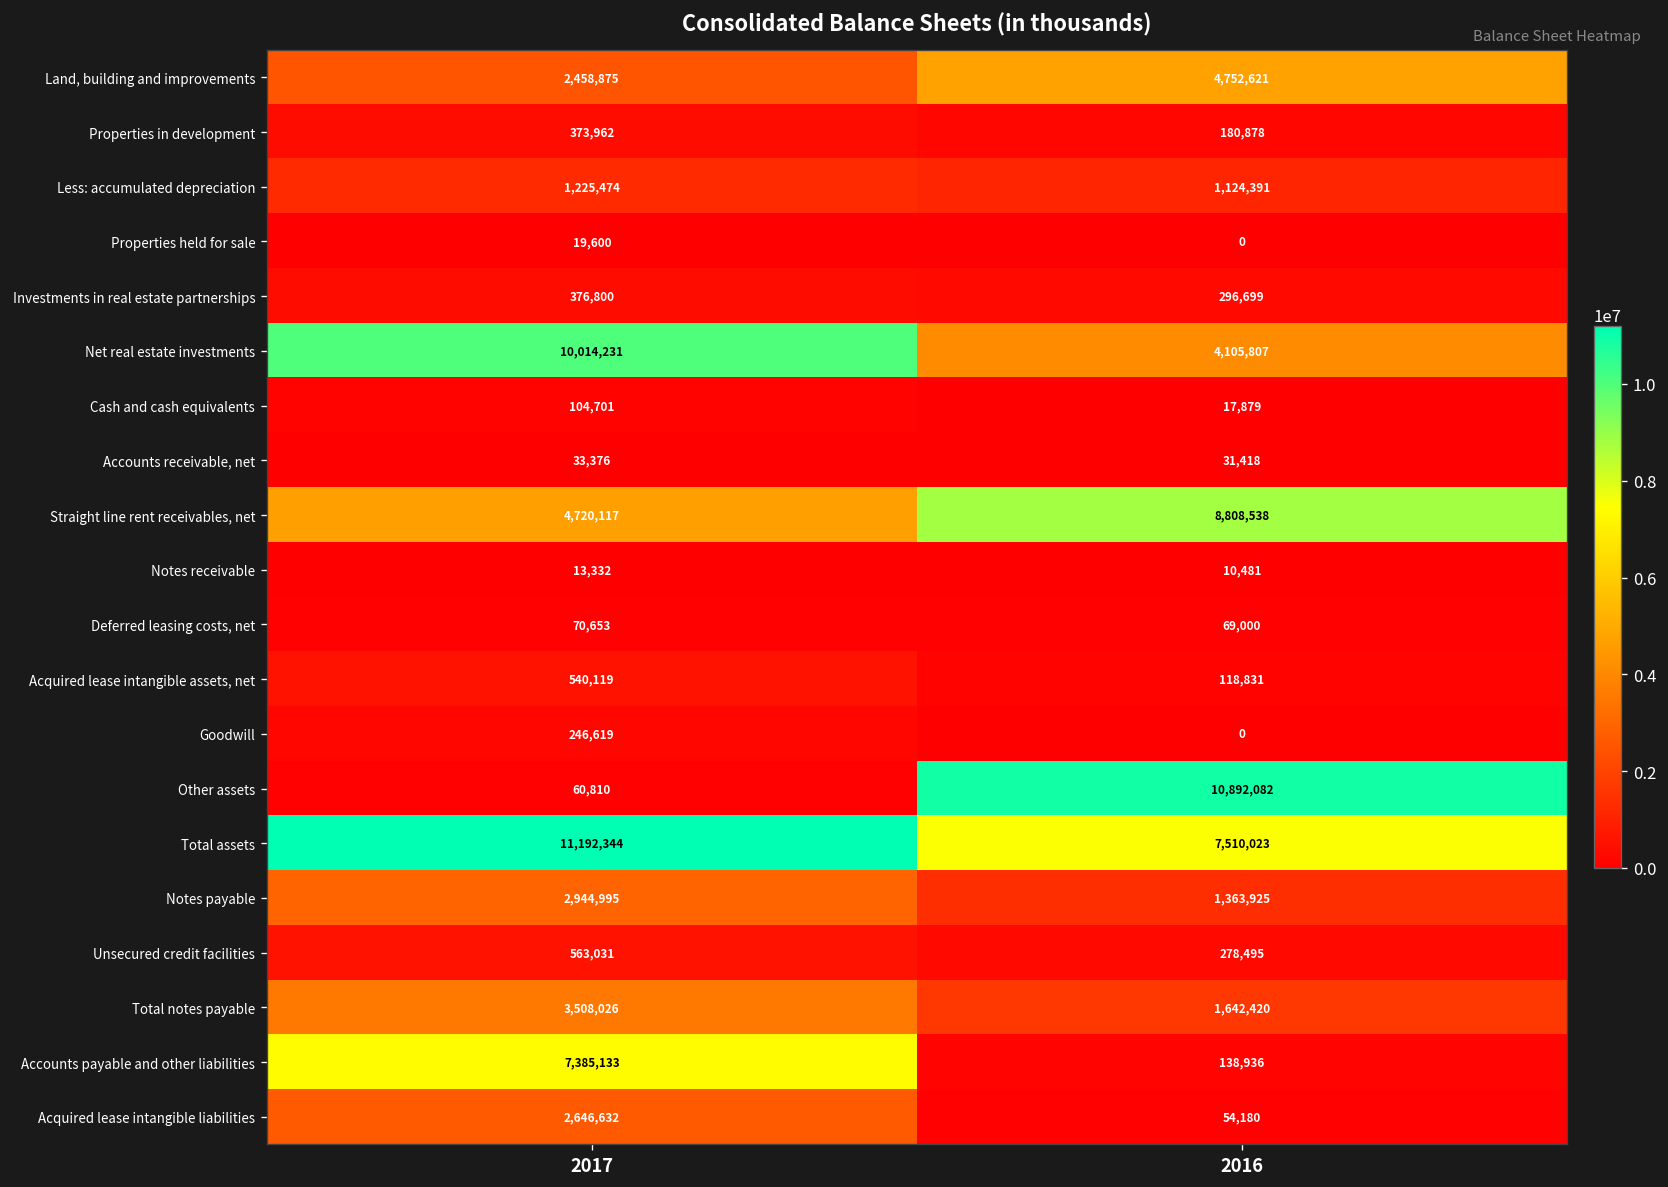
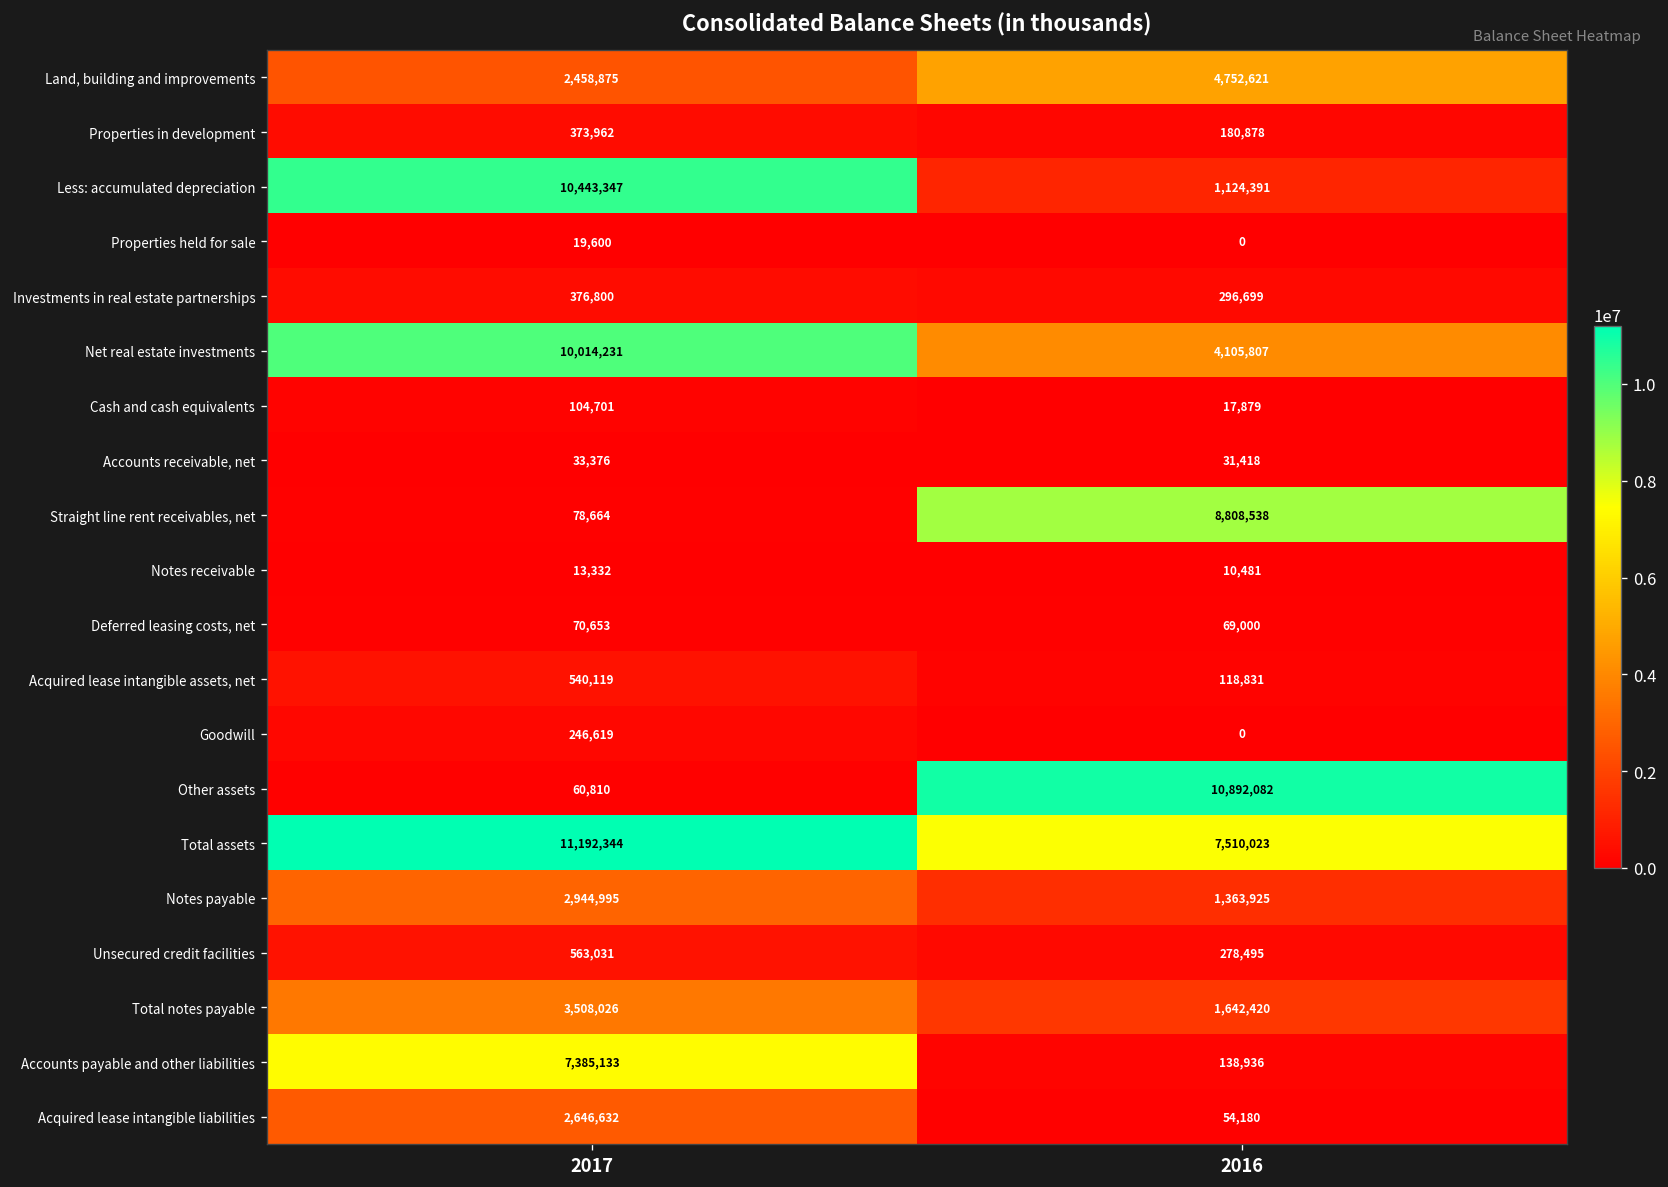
Less: accumulated depreciation, 2017: 1,225,474 -> 10,443,347
Straight line rent receivables, net, 2017: 4,720,117 -> 78,664
